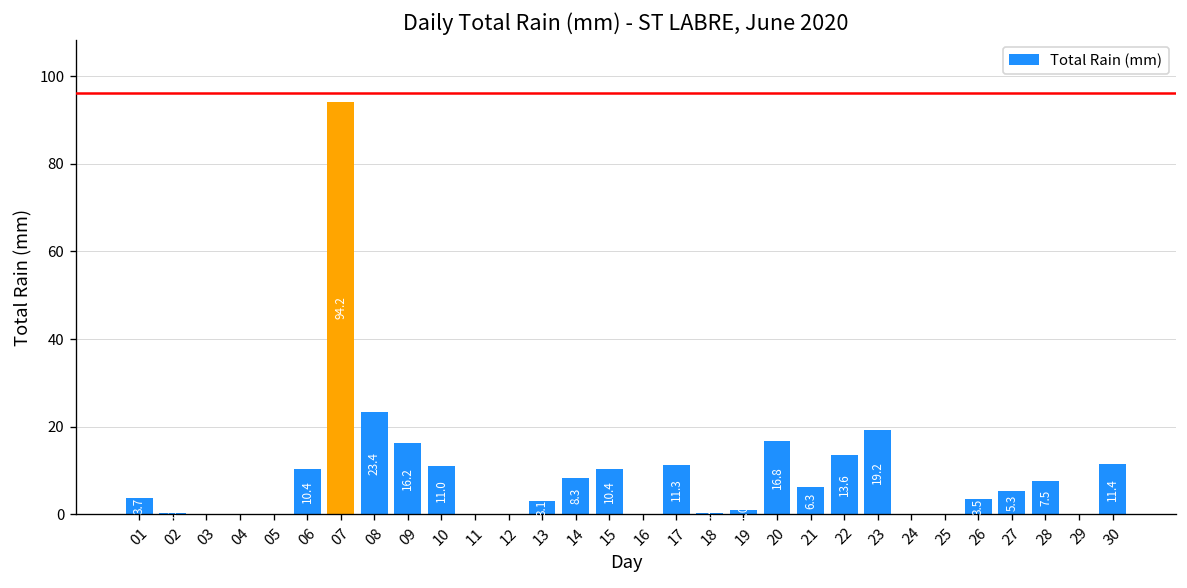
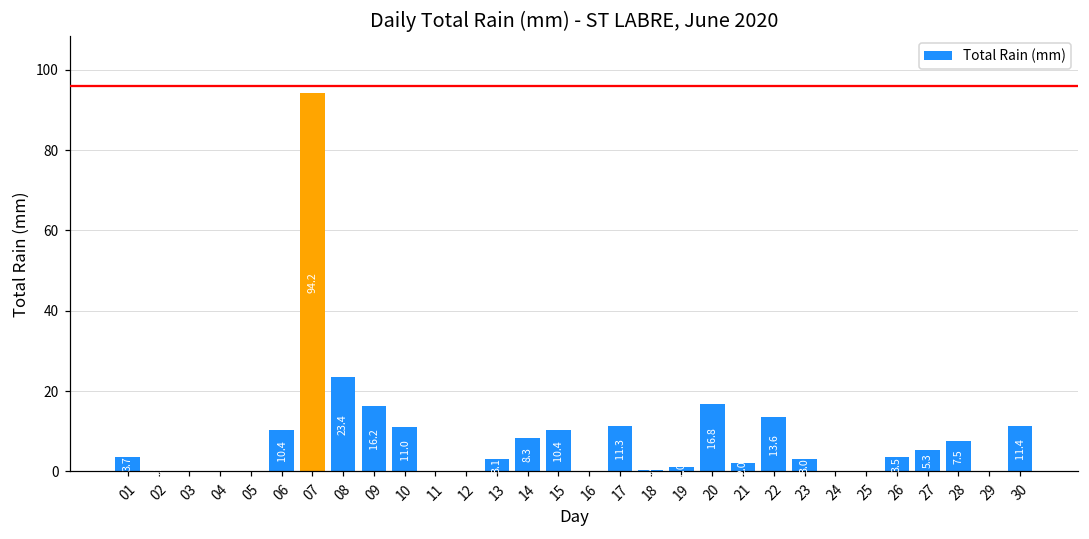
21: 6.3 -> 2.0
23: 19.2 -> 3.0
